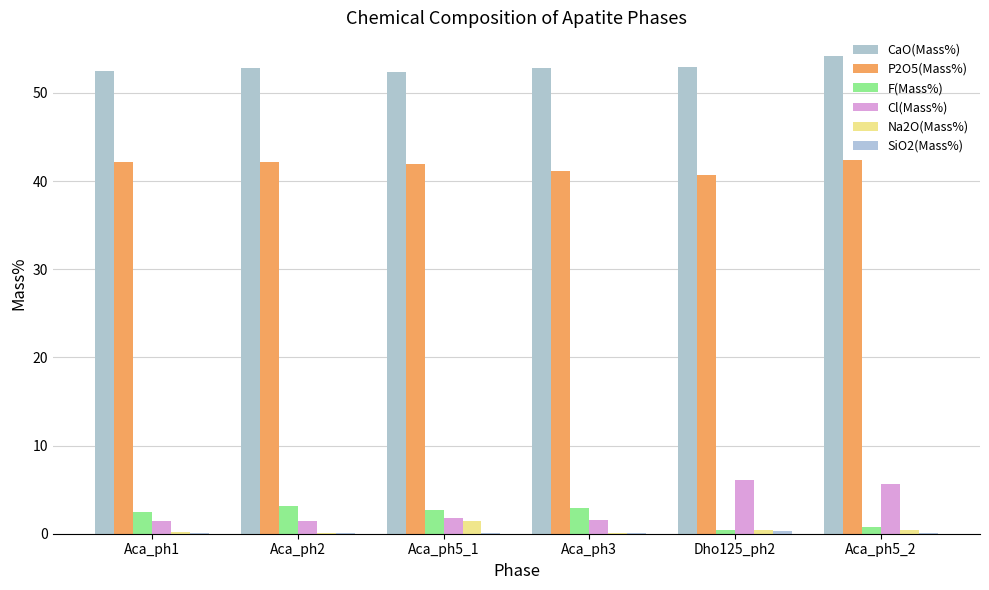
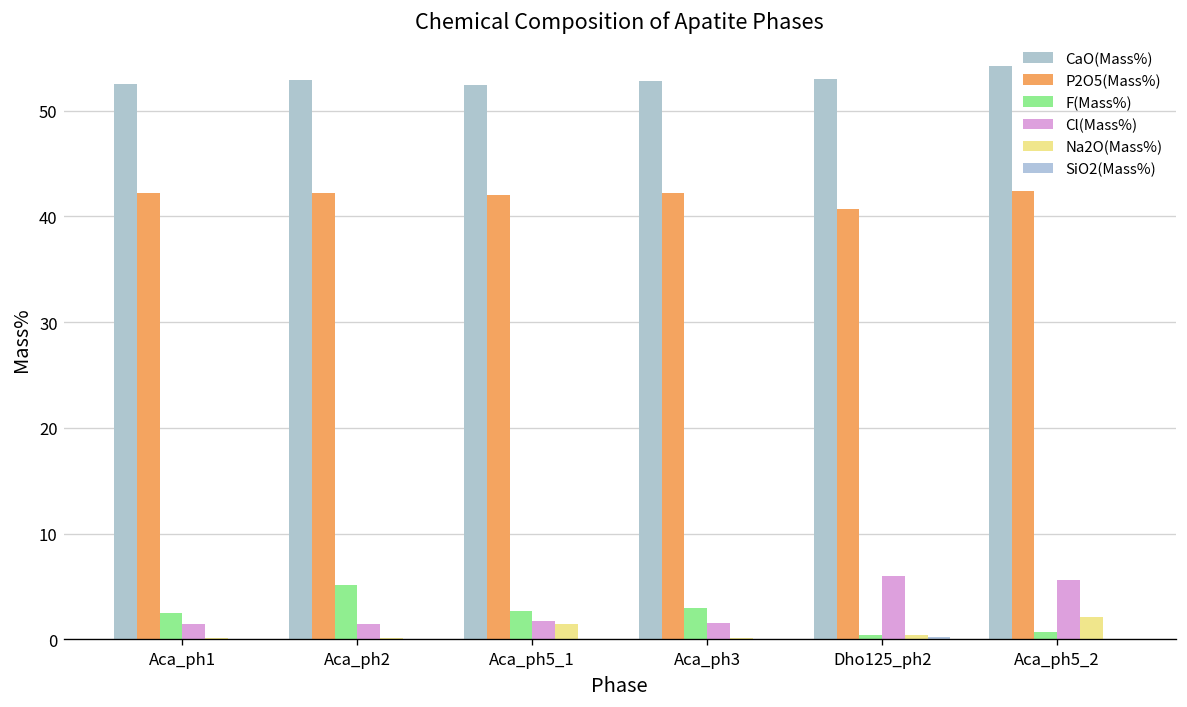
F(Mass%), Aca_ph2: 3 -> 5
P2O5(Mass%), Aca_ph3: 41 -> 42
Na2O(Mass%), Aca_ph5_2: 0 -> 2
